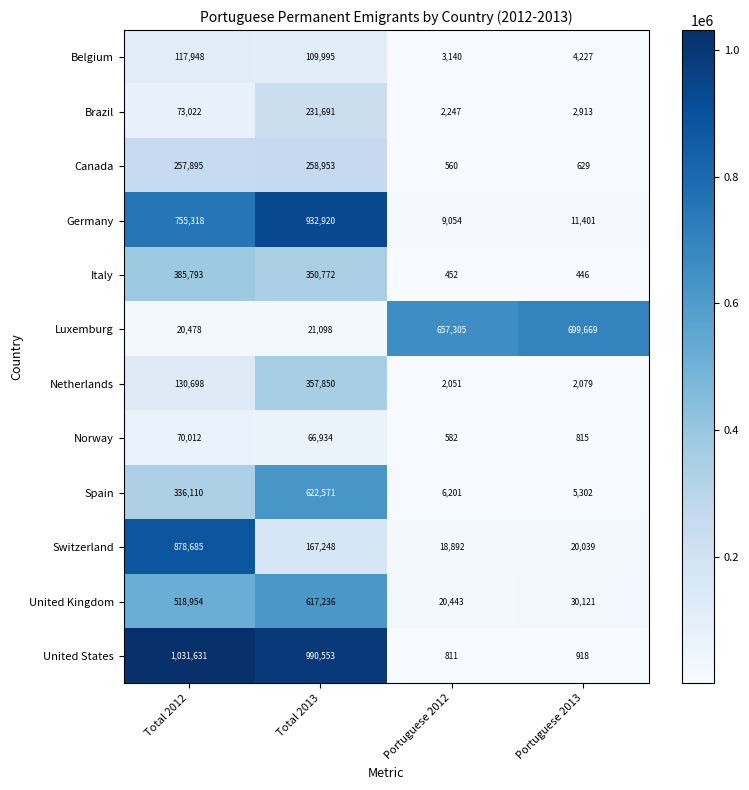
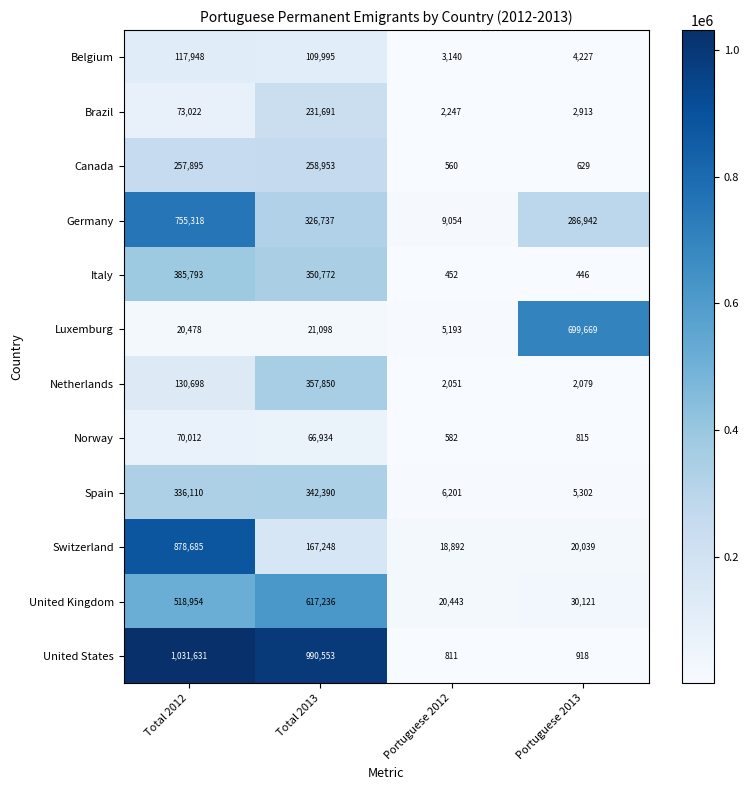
Germany, Total 2013: 932,920 -> 326,737
Germany, Portuguese 2013: 11,401 -> 286,942
Luxemburg, Portuguese 2012: 657,305 -> 5,193
Spain, Total 2013: 622,571 -> 342,390
